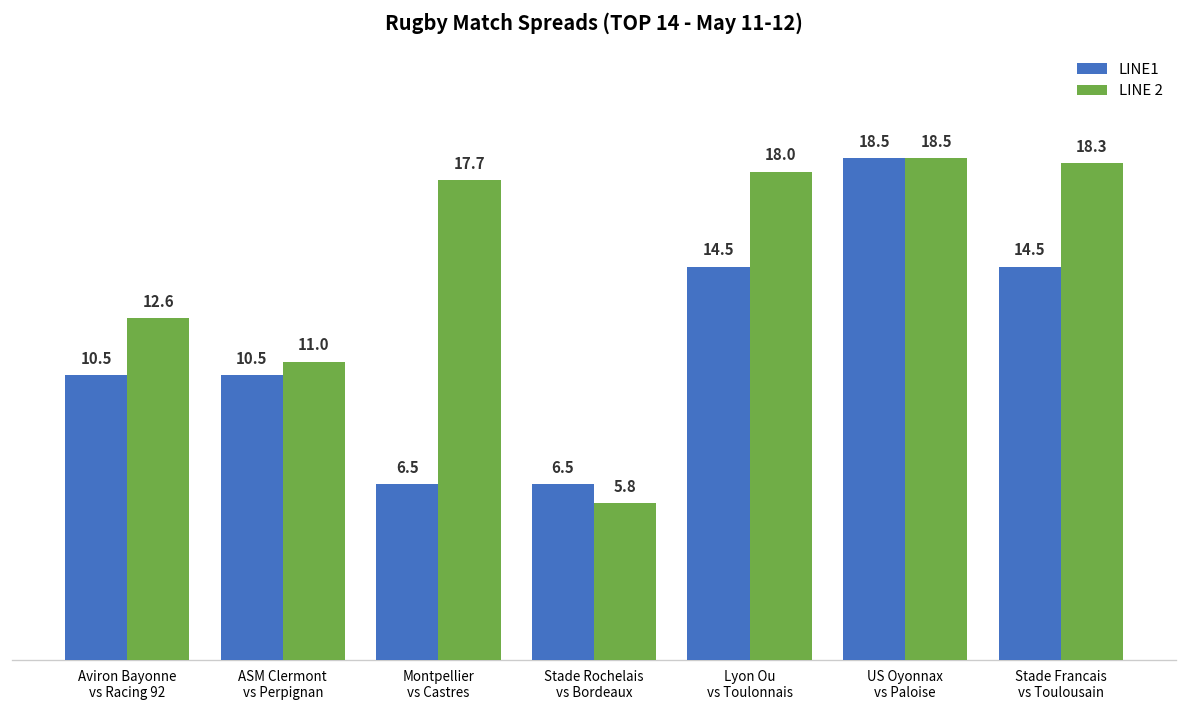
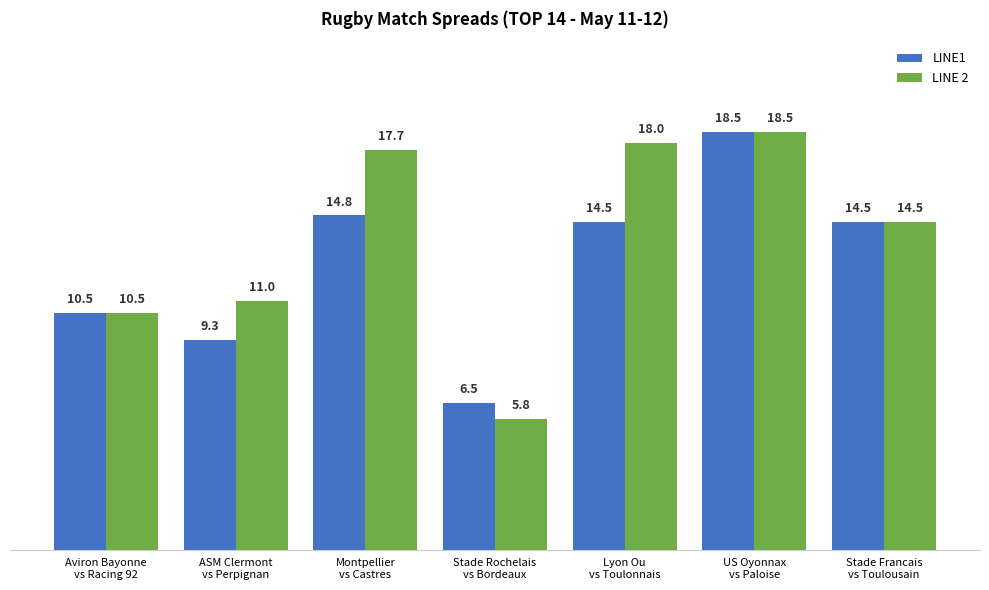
LINE 2, Aviron Bayonne vs Racing 92: 12.6 -> 10.5
LINE1, ASM Clermont vs Perpignan: 10.5 -> 9.3
LINE1, Montpellier vs Castres: 6.5 -> 14.8
LINE 2, Stade Francais vs Toulousain: 18.3 -> 14.5
